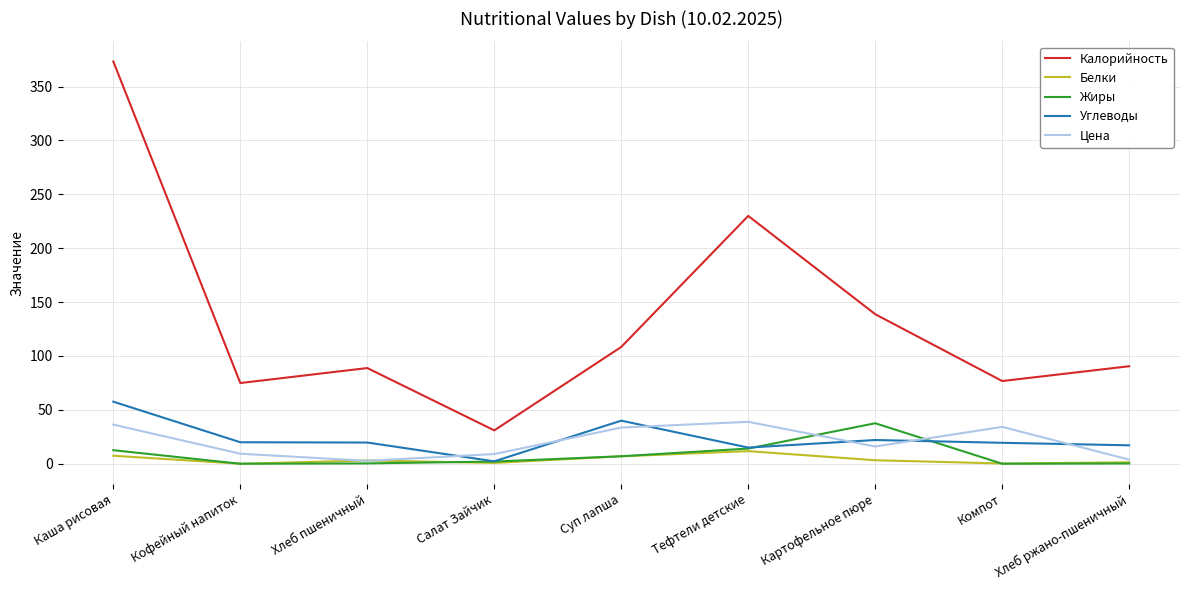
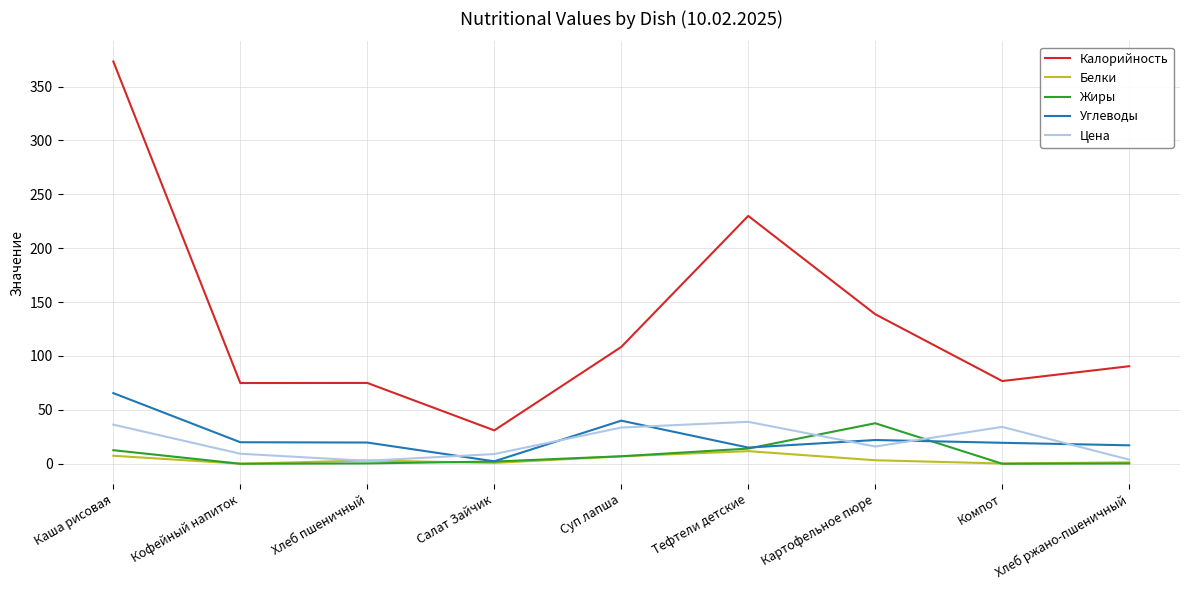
Углеводы, Каша рисовая: 58 -> 66
Калорийность, Хлеб пшеничный: 89 -> 75
